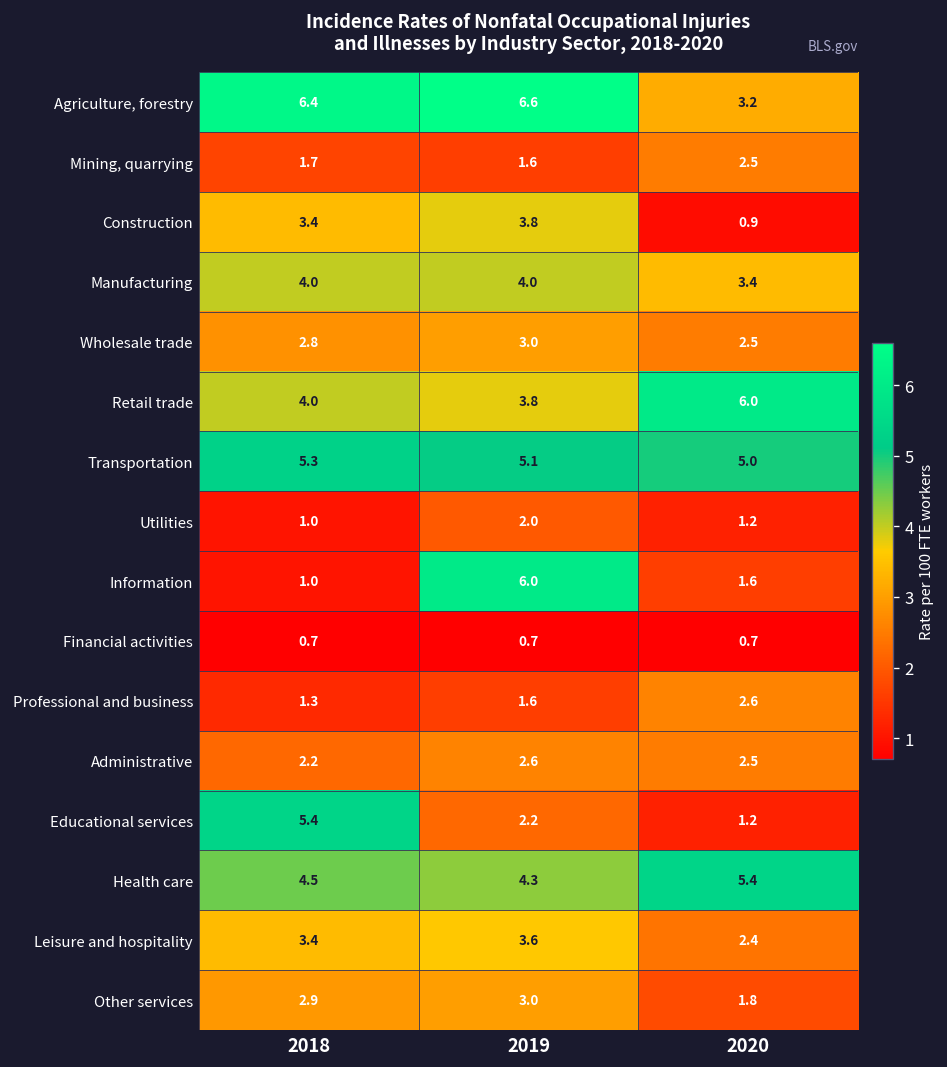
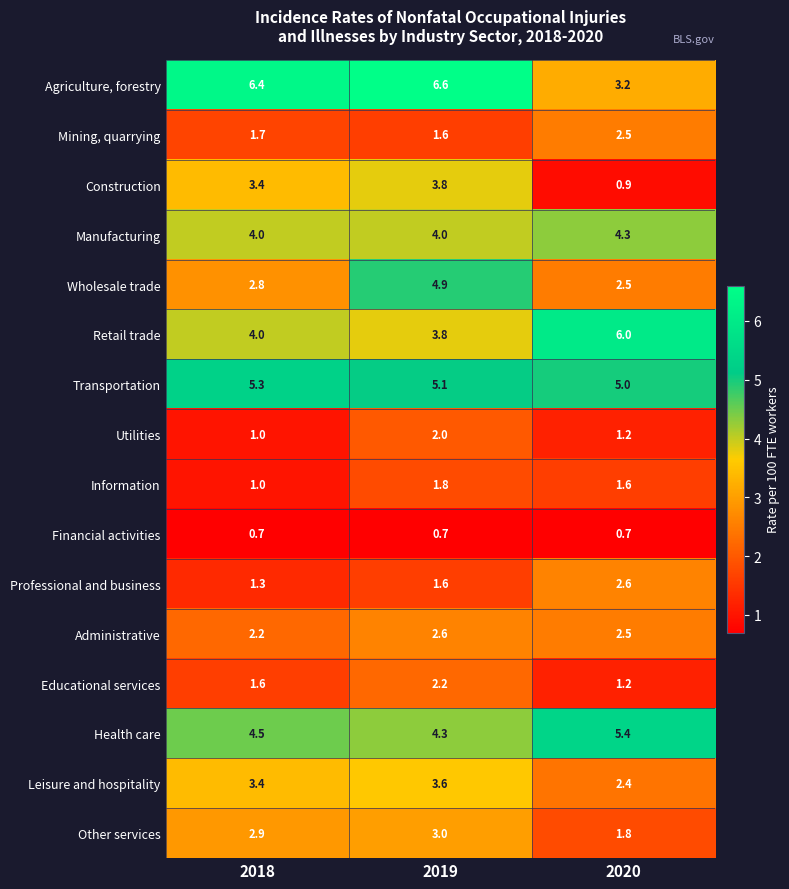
Manufacturing, 2020: 3.4 -> 4.3
Wholesale trade, 2019: 3.0 -> 4.9
Information, 2019: 6.0 -> 1.8
Educational services, 2018: 5.4 -> 1.6
